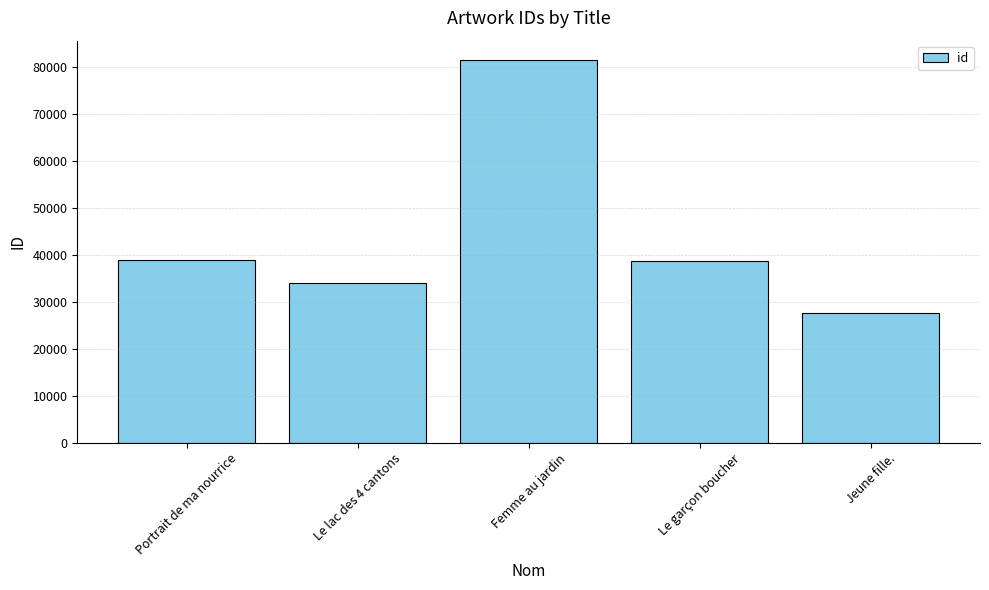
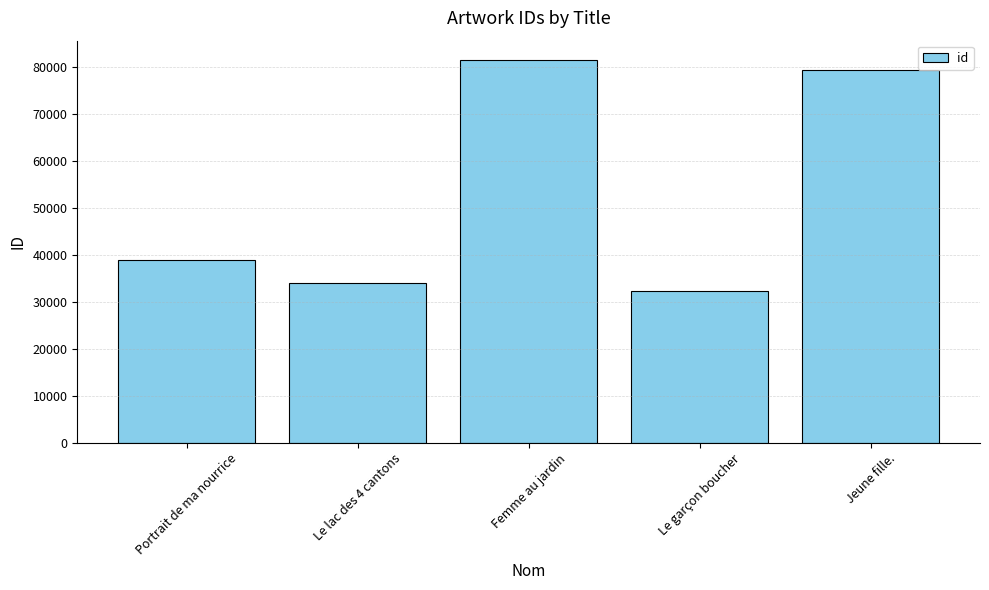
Le garçon boucher: 39000 -> 32000
Jeune fille.: 28000 -> 79000
